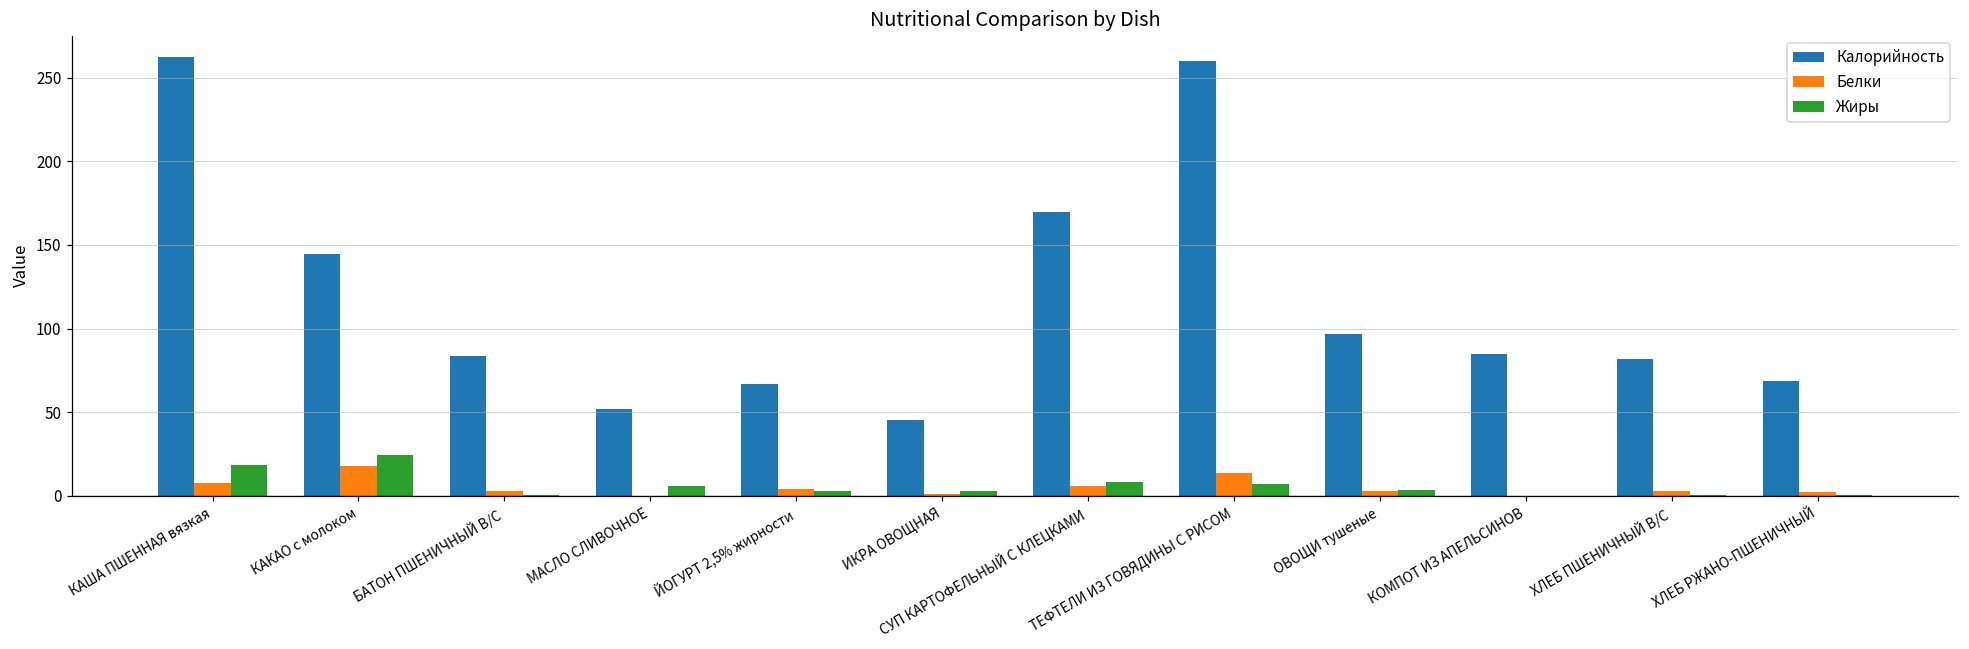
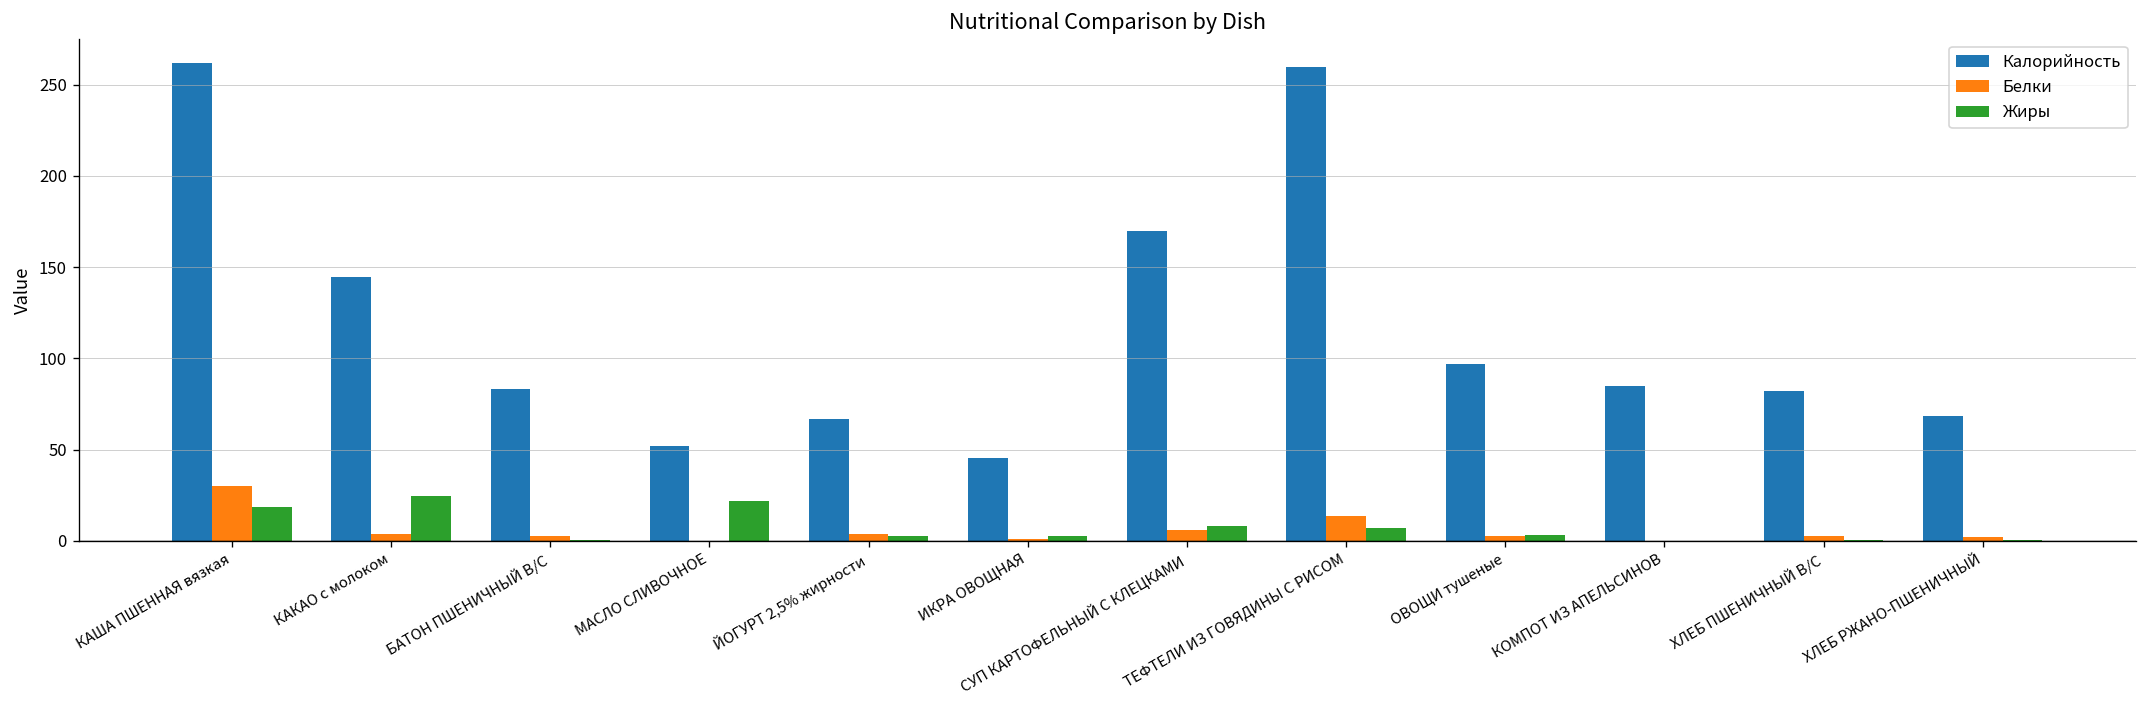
Белки, КАША ПШЕННАЯ вязкая: 8 -> 30
Белки, КАКАО с молоком: 18 -> 4
Жиры, МАСЛО СЛИВОЧНОЕ: 6 -> 22
